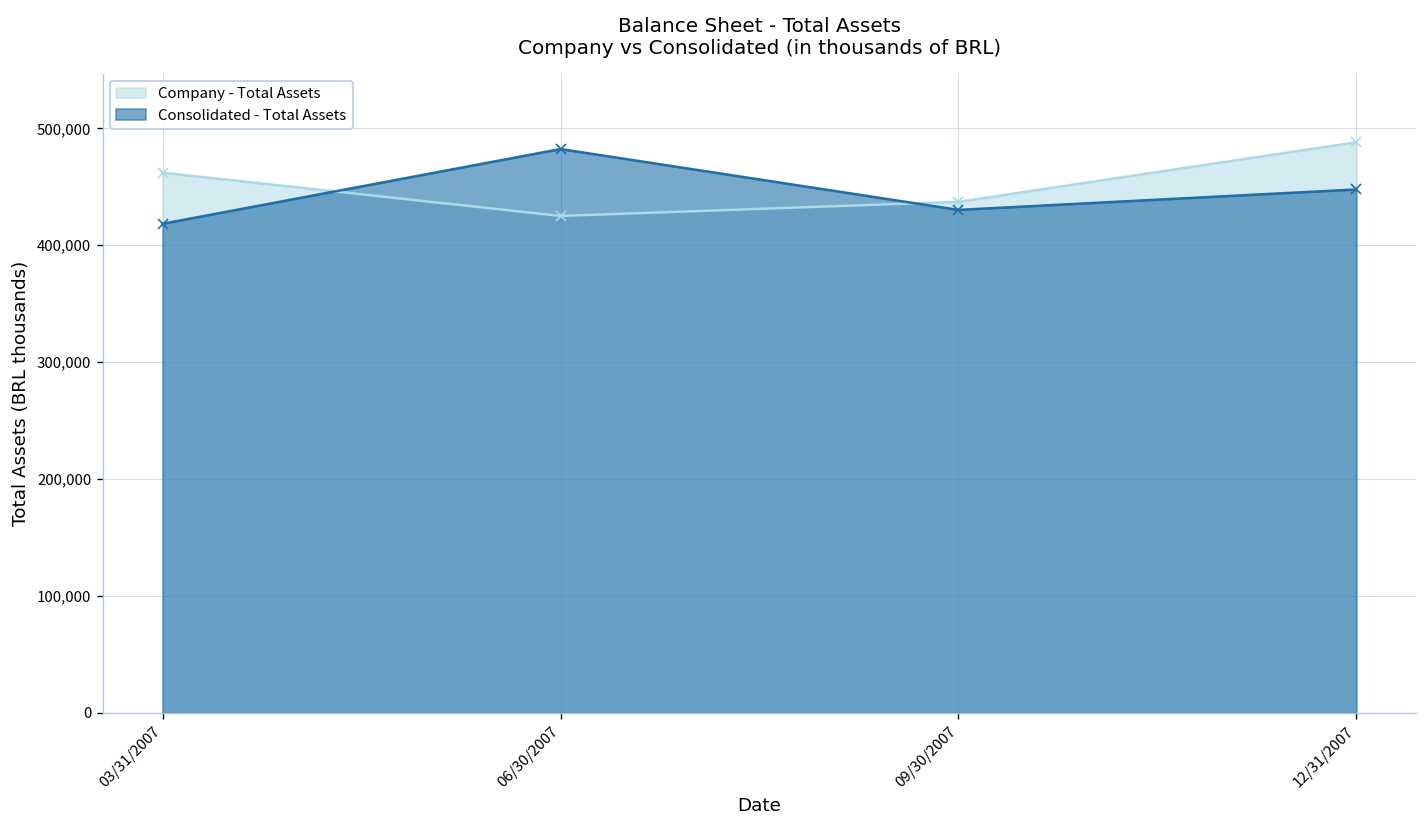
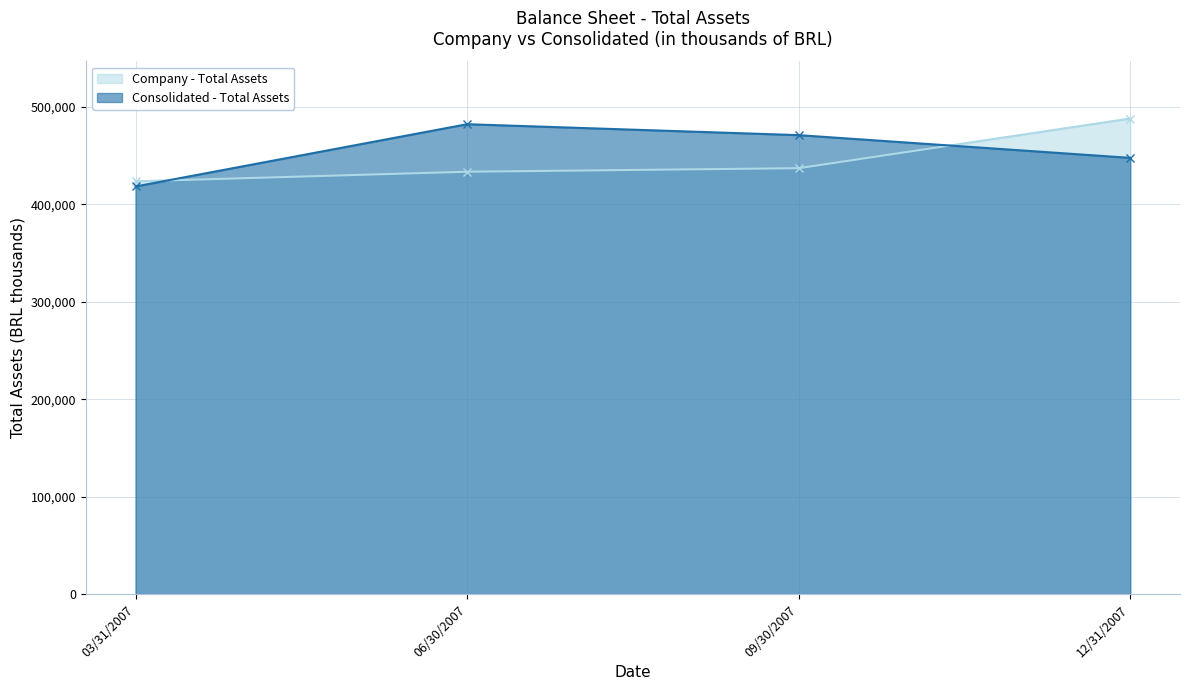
Company - Total Assets, 03/31/2007: 460,000 -> 420,000
Company - Total Assets, 06/30/2007: 425,000 -> 434,000
Consolidated - Total Assets, 09/30/2007: 430,000 -> 470,000
